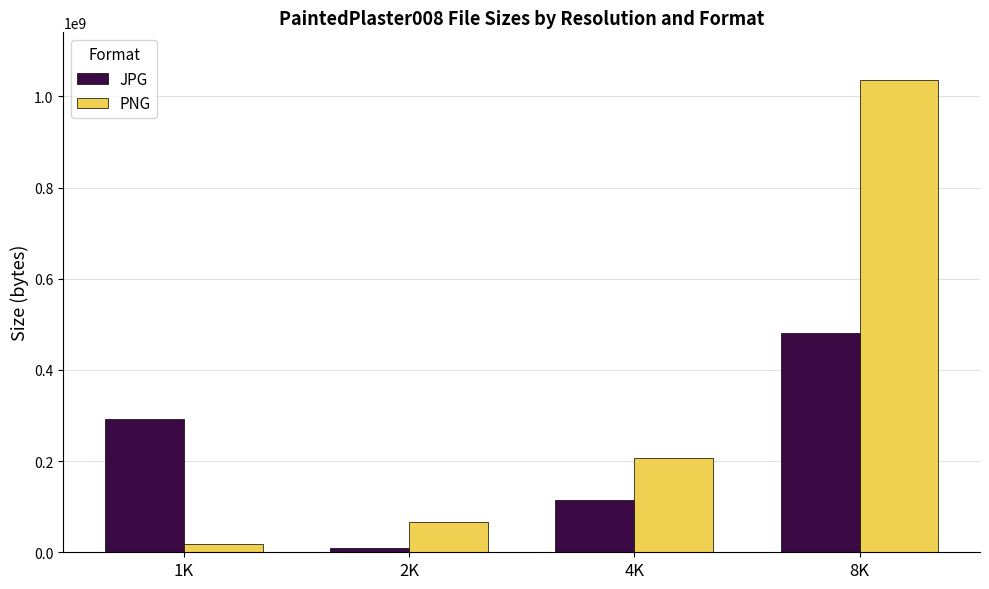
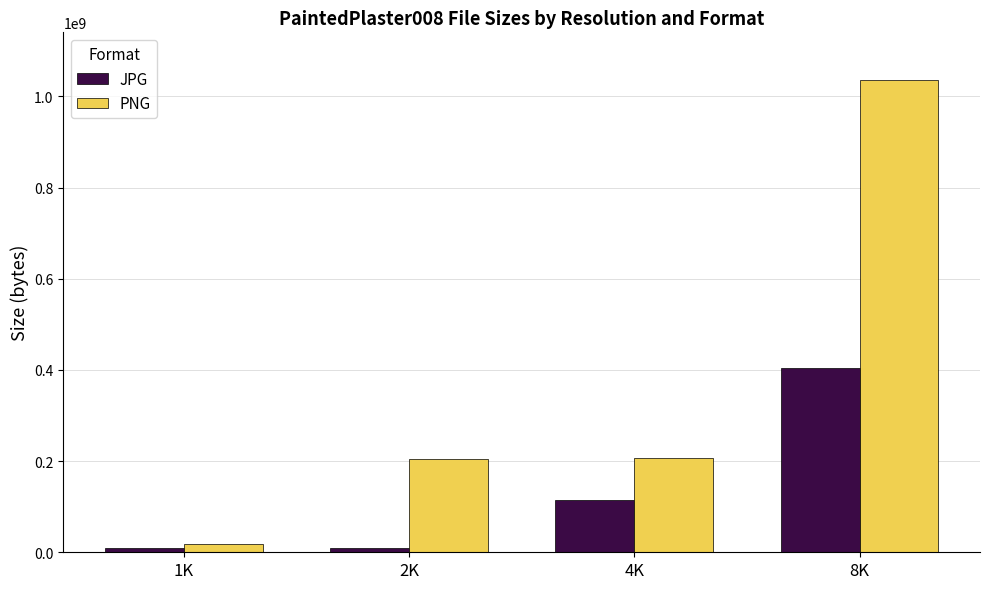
JPG, 1K: 290000000 -> 10000000
PNG, 2K: 70000000 -> 210000000
JPG, 8K: 480000000 -> 400000000
